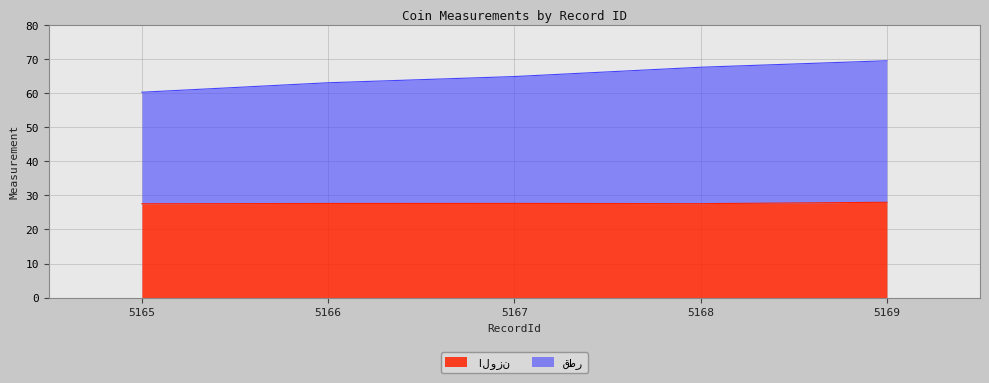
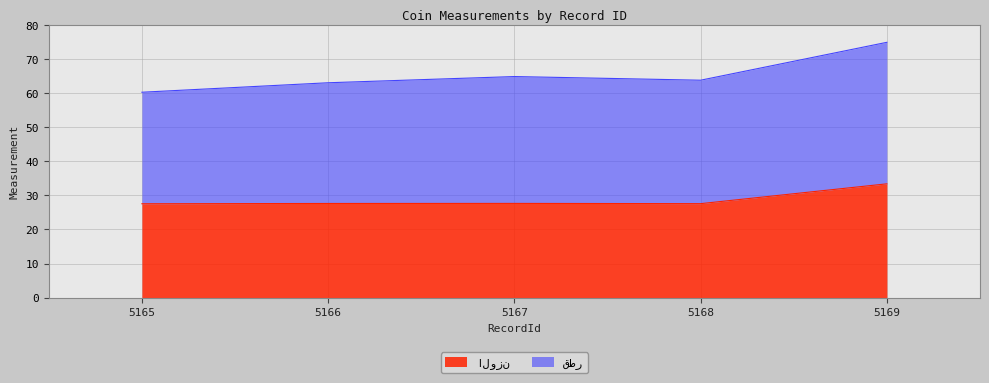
قطر, 5168: 40 -> 36
الوزن, 5169: 28 -> 33
